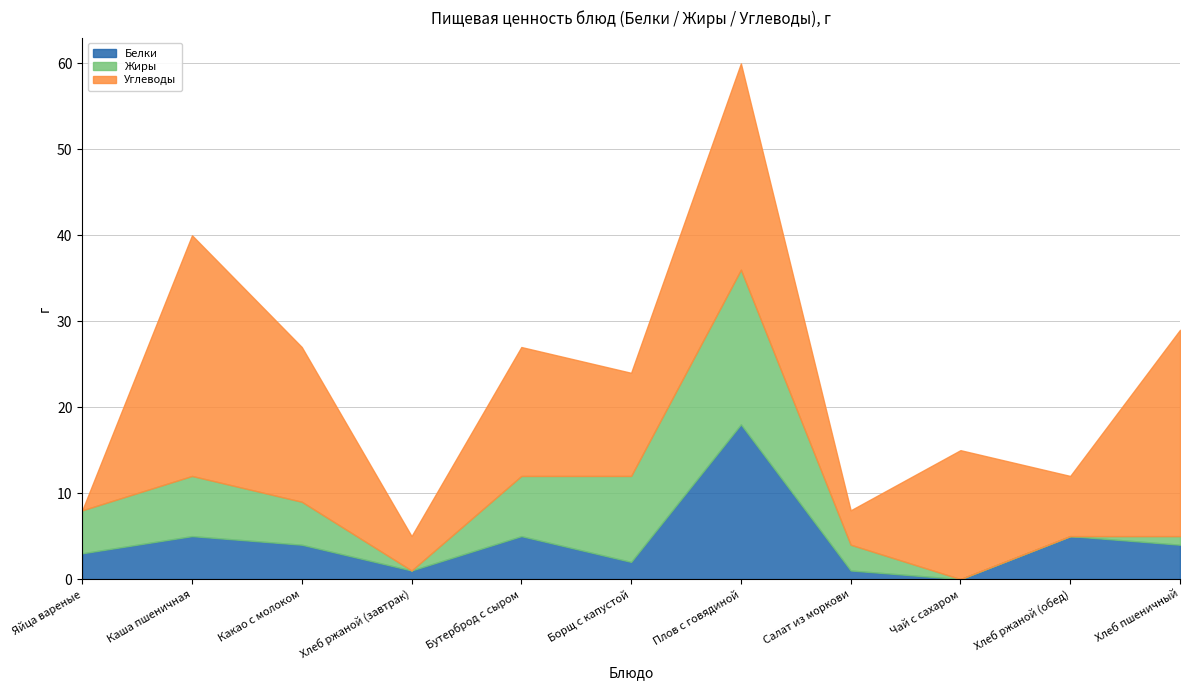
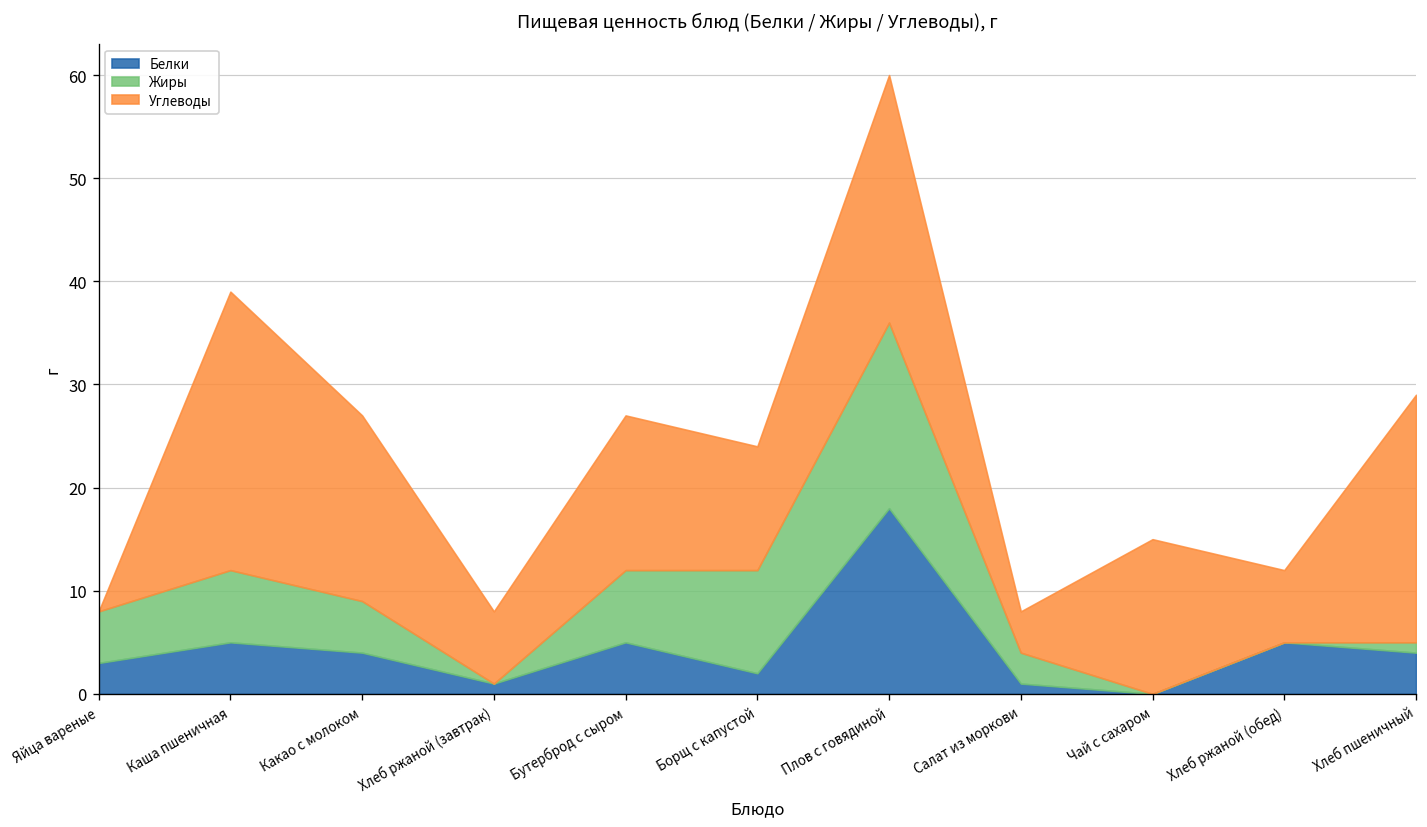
Углеводы, Каша пшеничная: 28 -> 27
Углеводы, Хлеб ржаной (завтрак): 4 -> 7
